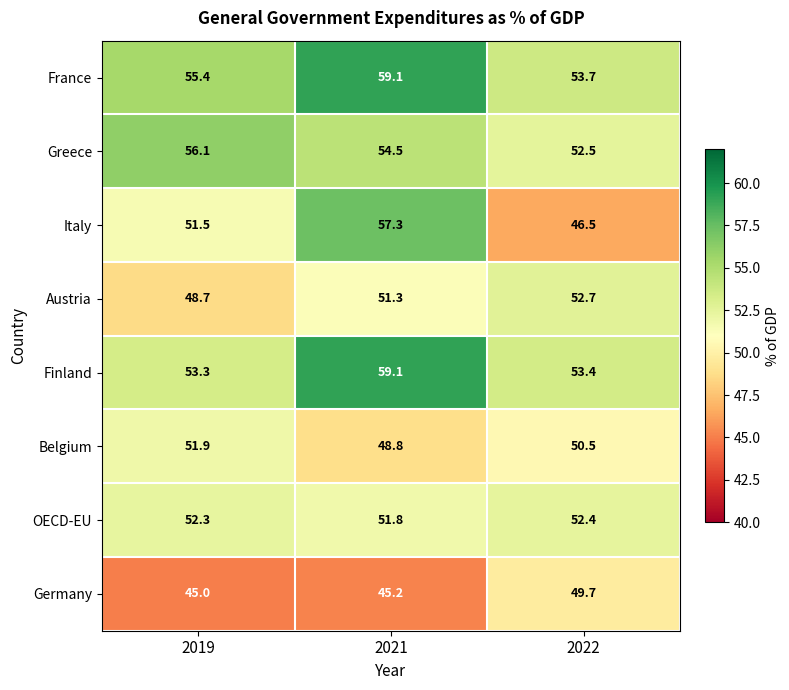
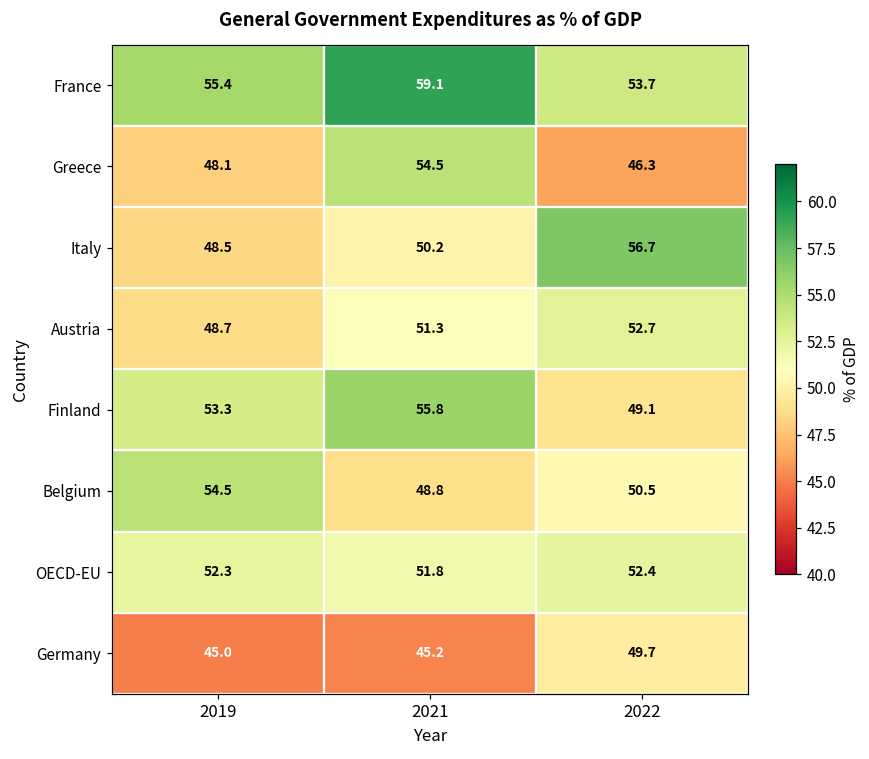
Greece, 2019: 56.1 -> 48.1
Greece, 2022: 52.5 -> 46.3
Italy, 2019: 51.5 -> 48.5
Italy, 2021: 57.3 -> 50.2
Italy, 2022: 46.5 -> 56.7
Finland, 2021: 59.1 -> 55.8
Finland, 2022: 53.4 -> 49.1
Belgium, 2019: 51.9 -> 54.5
